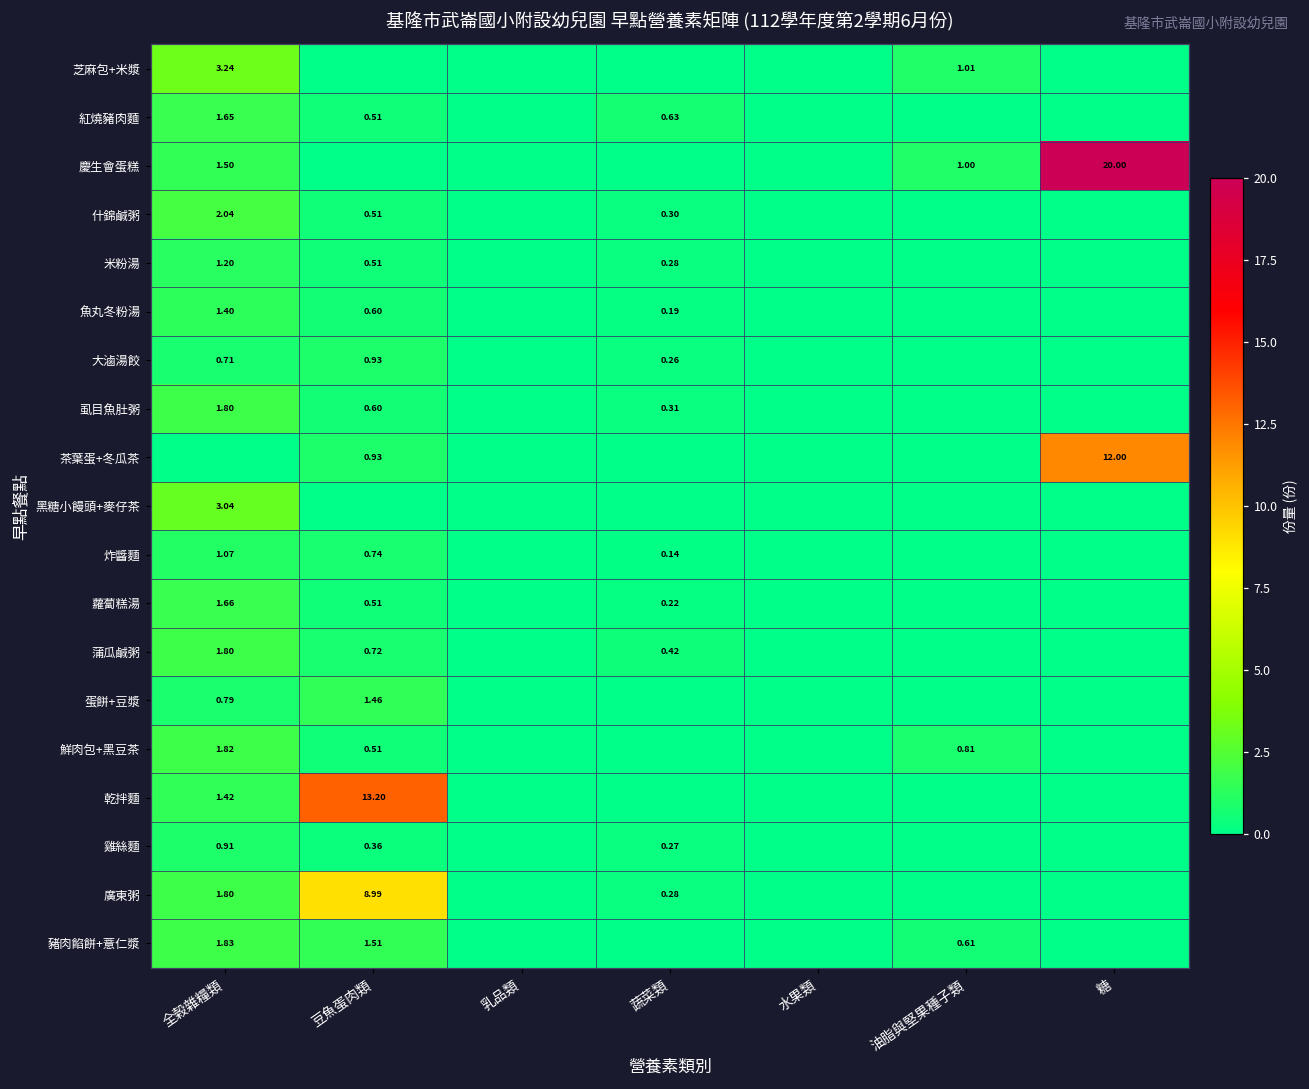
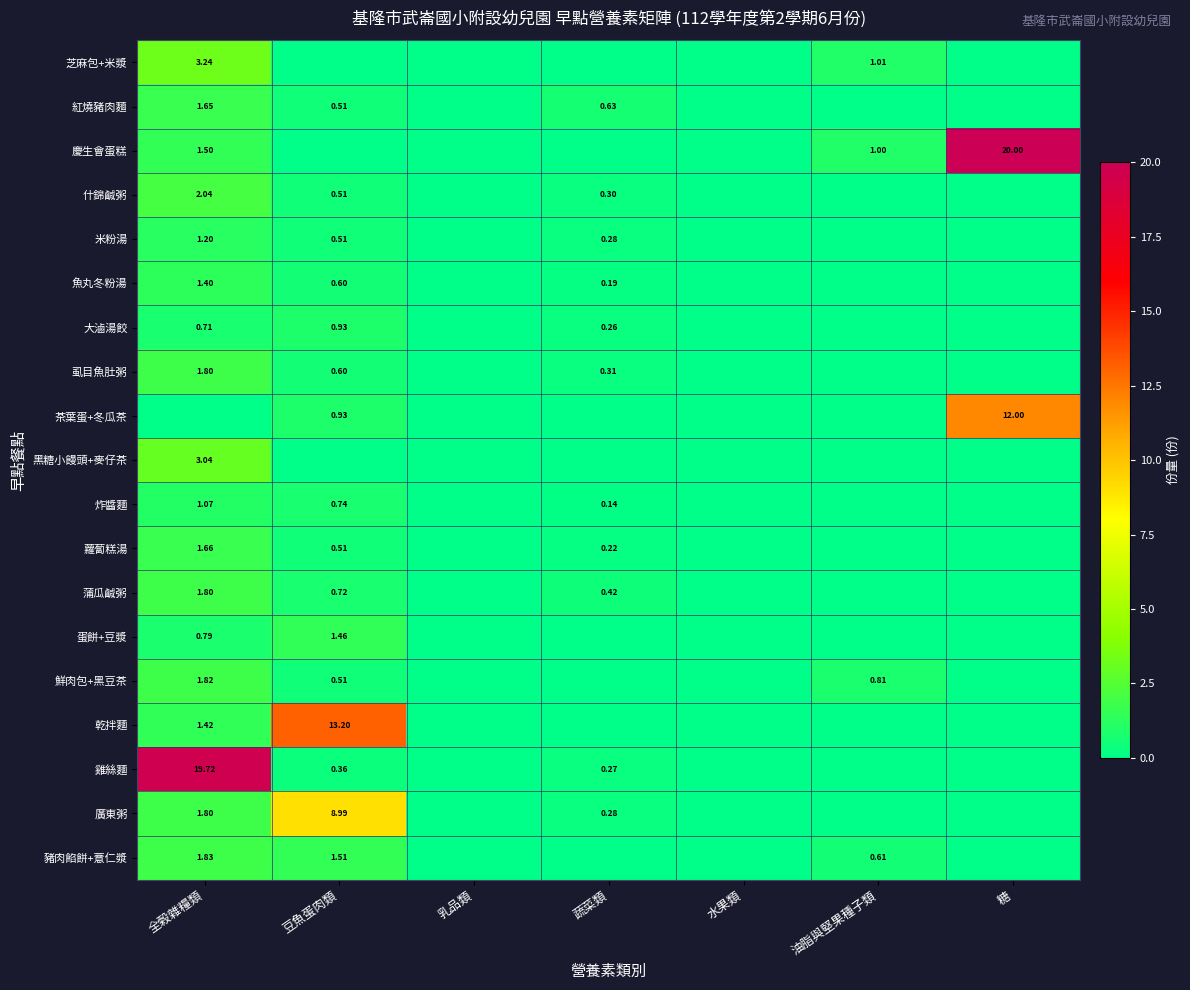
雞絲麵, 全榖雜糧類: 0.91 -> 19.72
